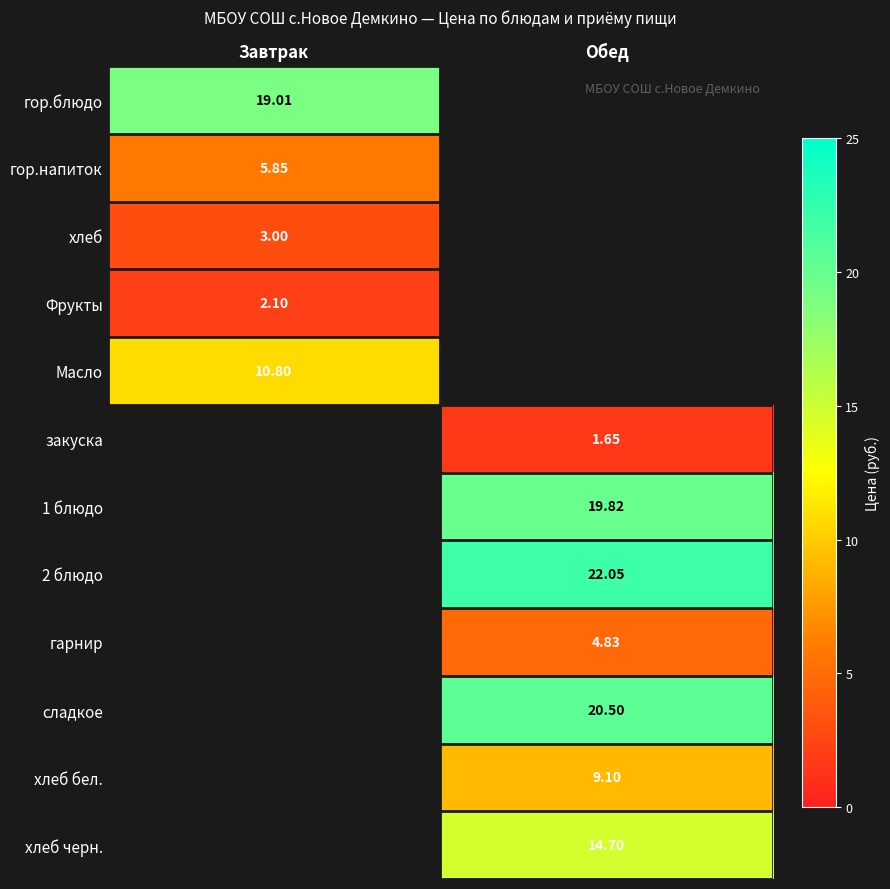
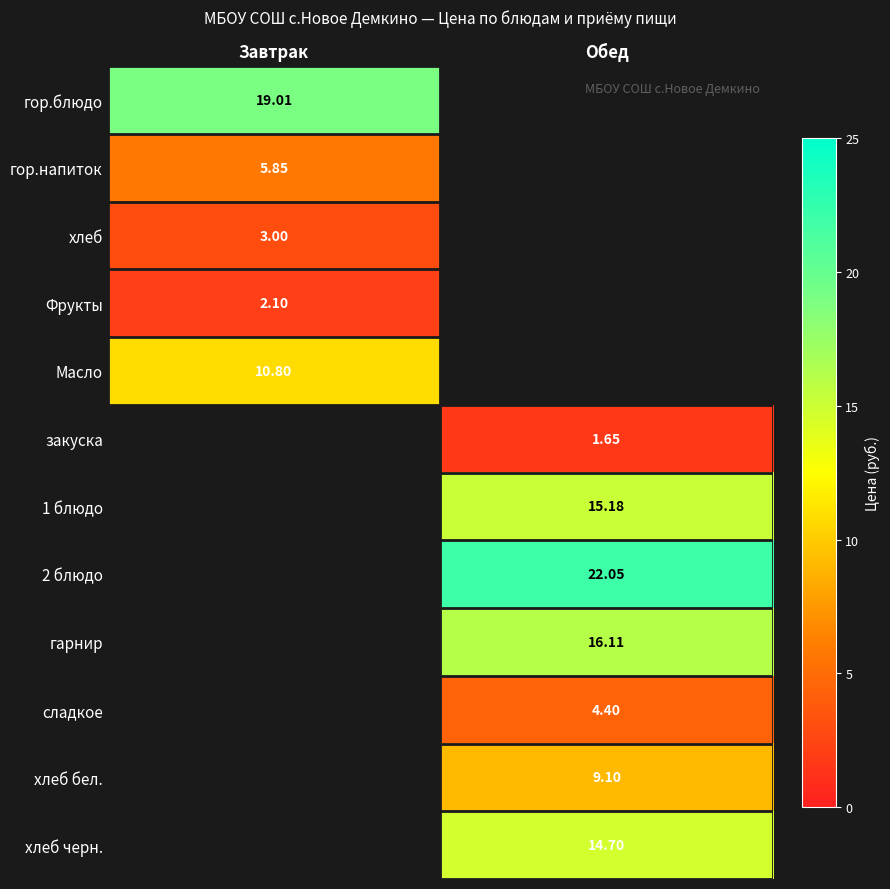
1 блюдо, Обед: 19.82 -> 15.18
гарнир, Обед: 4.83 -> 16.11
сладкое, Обед: 20.50 -> 4.40
